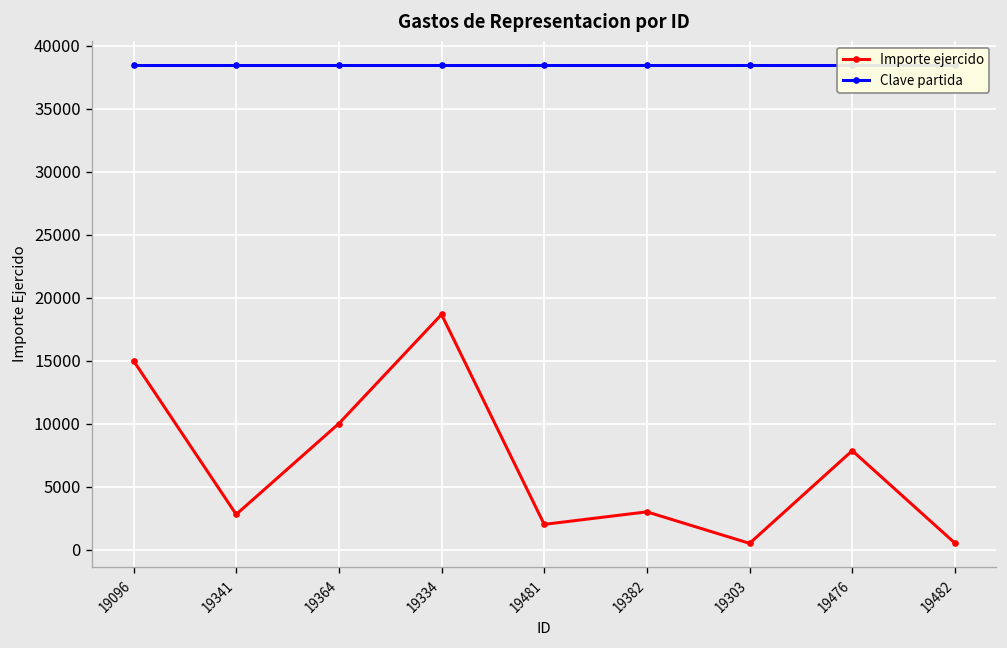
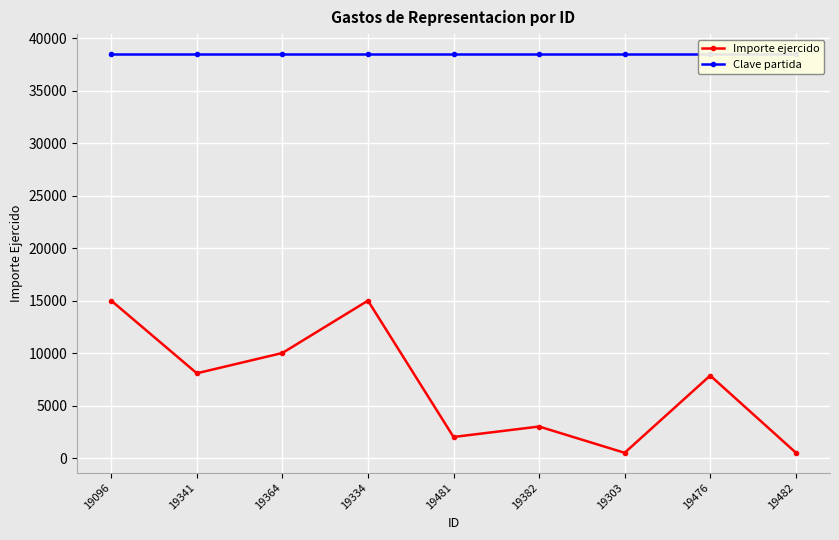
Importe ejercido, 19341: 2800 -> 8100
Importe ejercido, 19334: 18700 -> 15000
